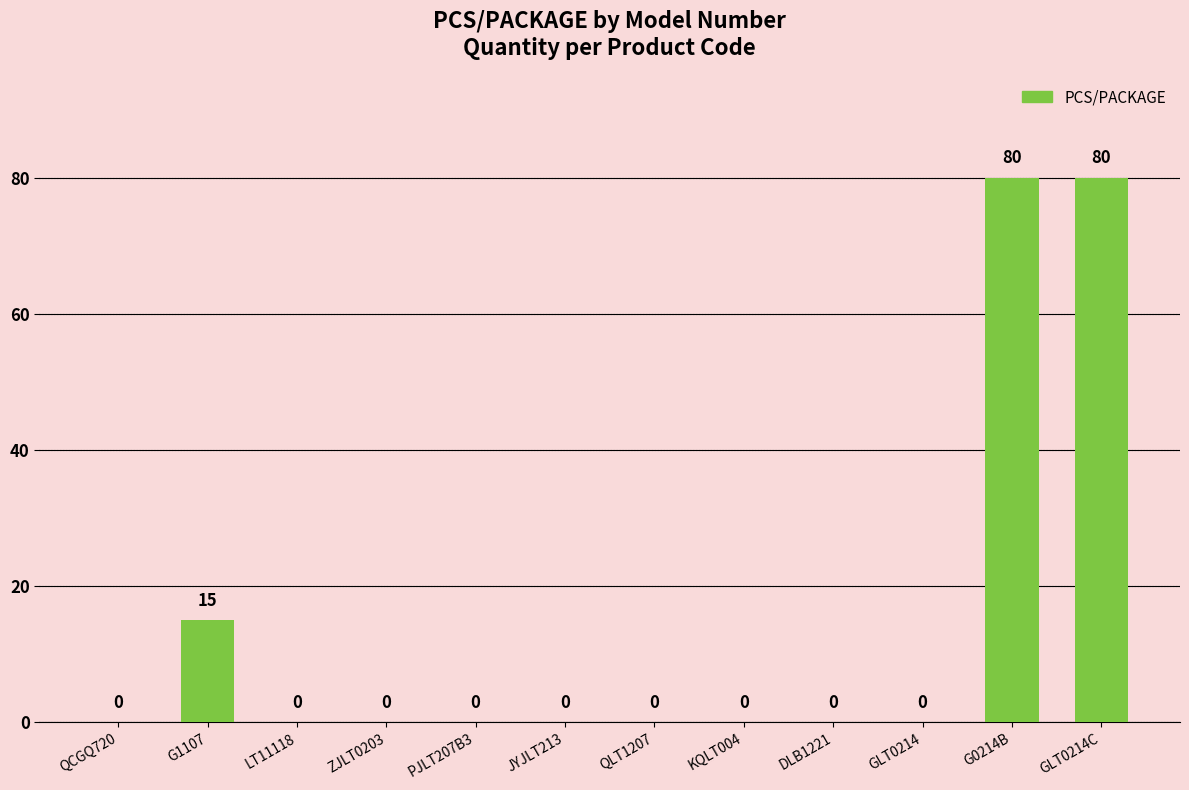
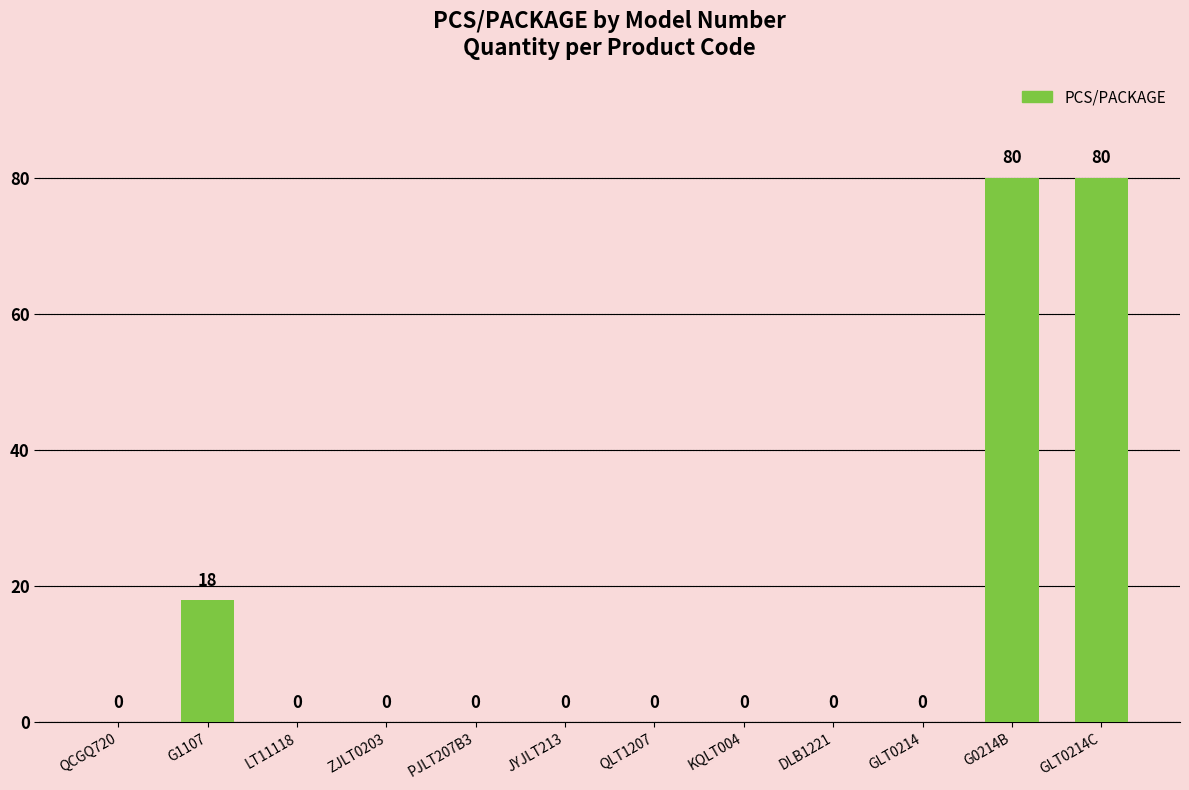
G1107: 15 -> 18
